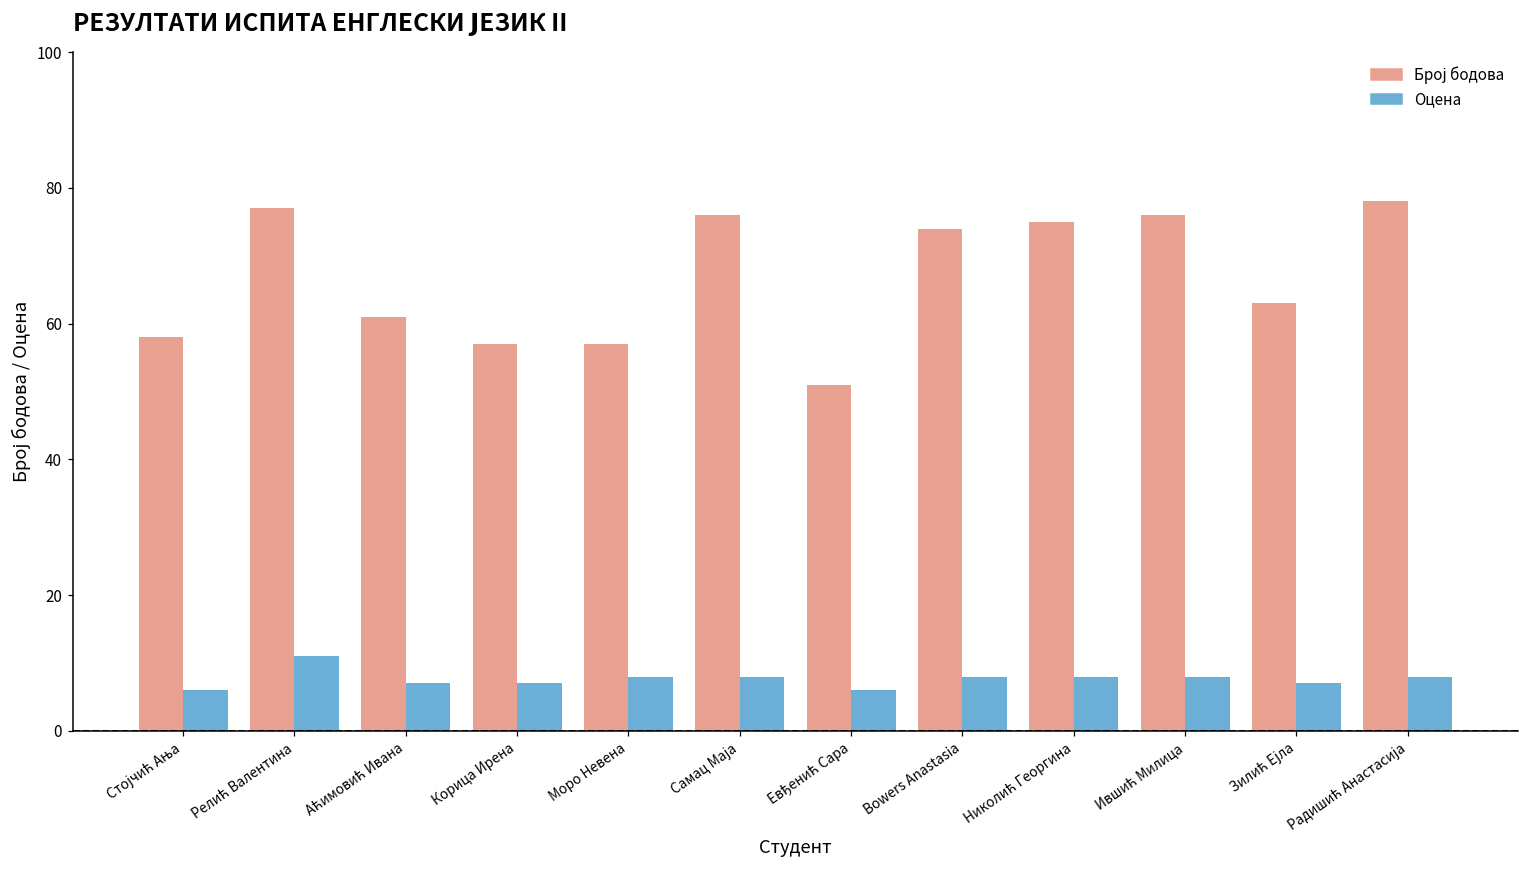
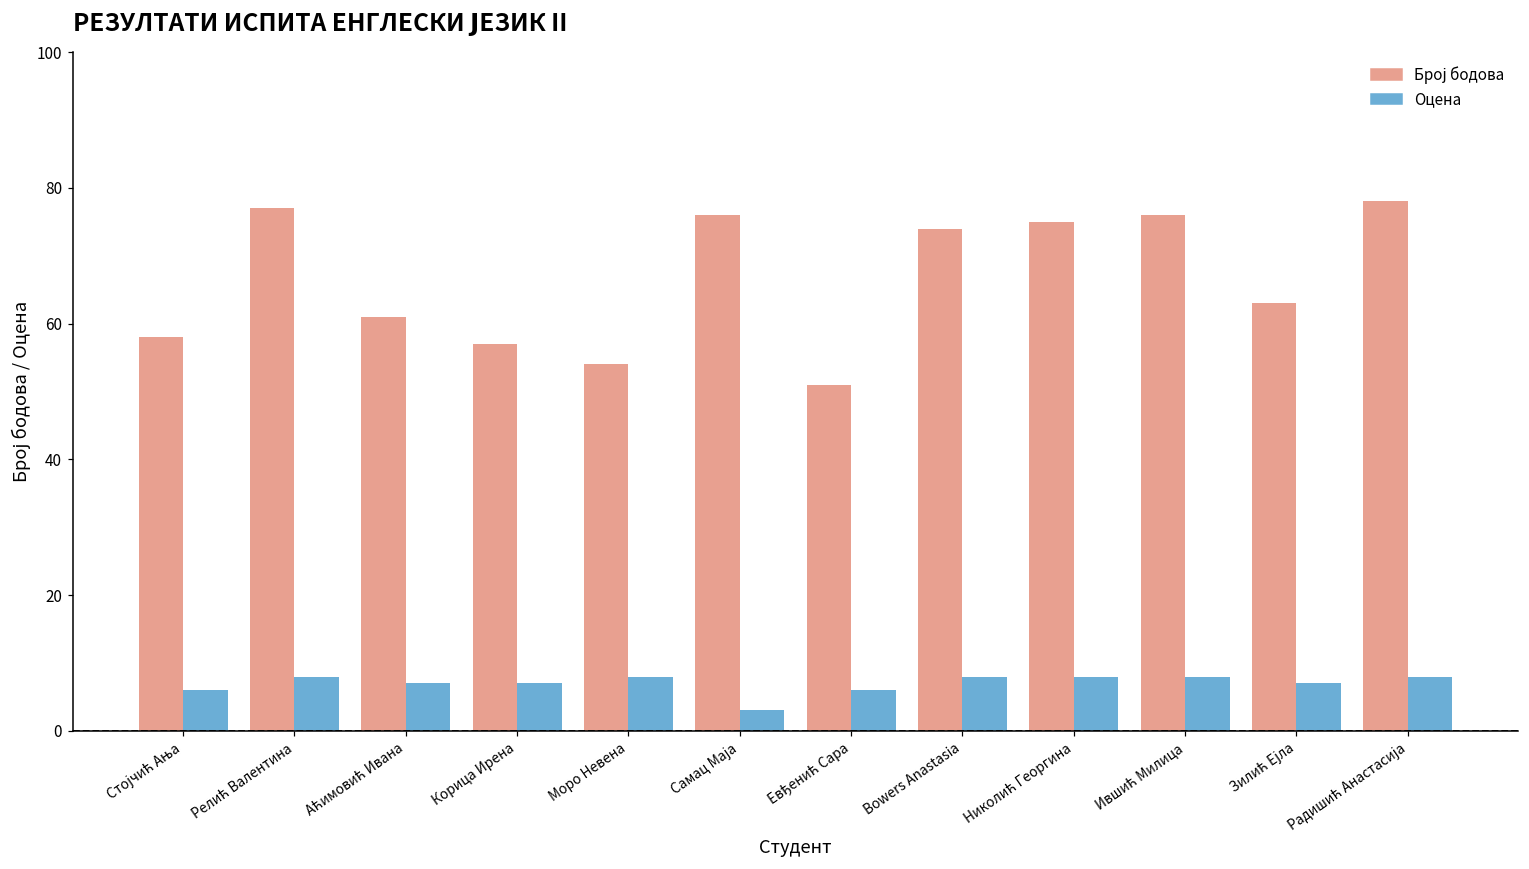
Оцена, Релић Валентина: 11 -> 8
Број бодова, Моро Невена: 57 -> 54
Оцена, Самац Маја: 8 -> 3
